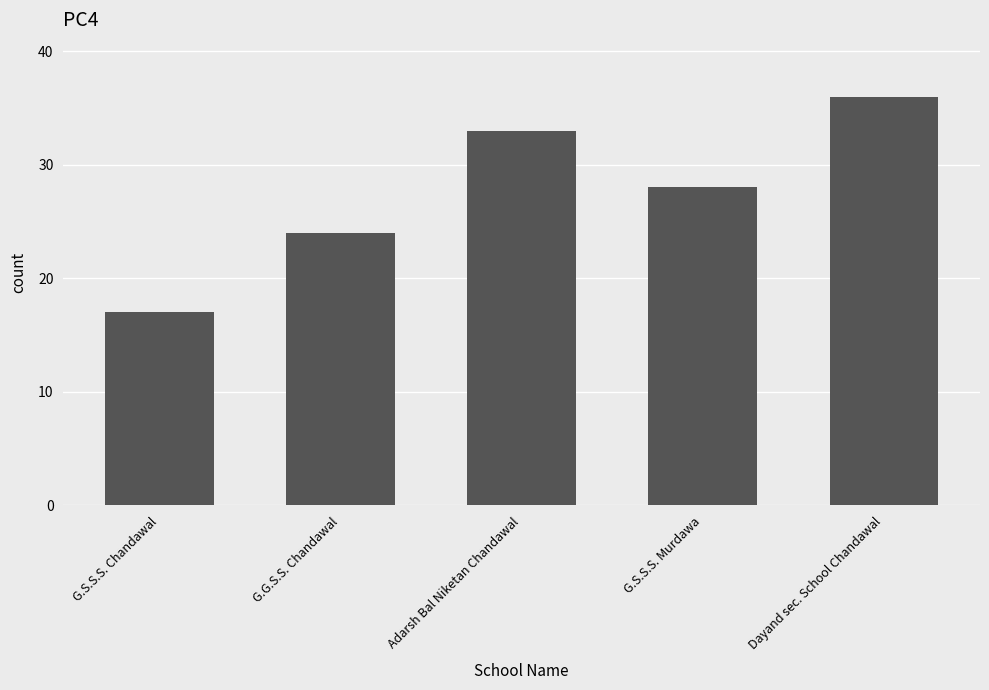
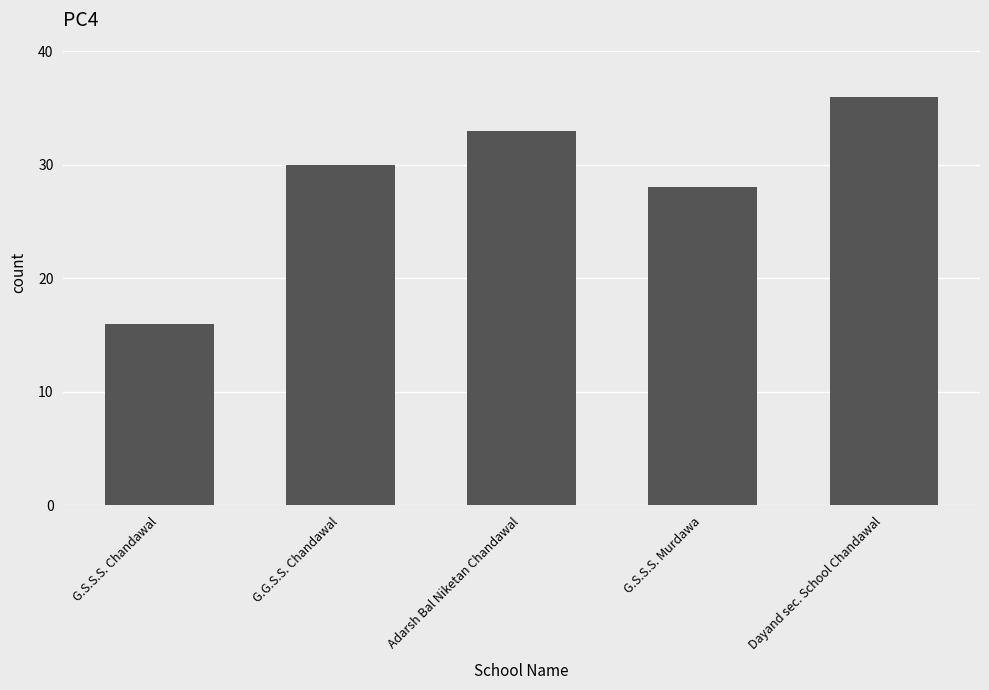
G.S.S.S. Chandawal: 17 -> 16
G.G.S.S. Chandawal: 24 -> 30
